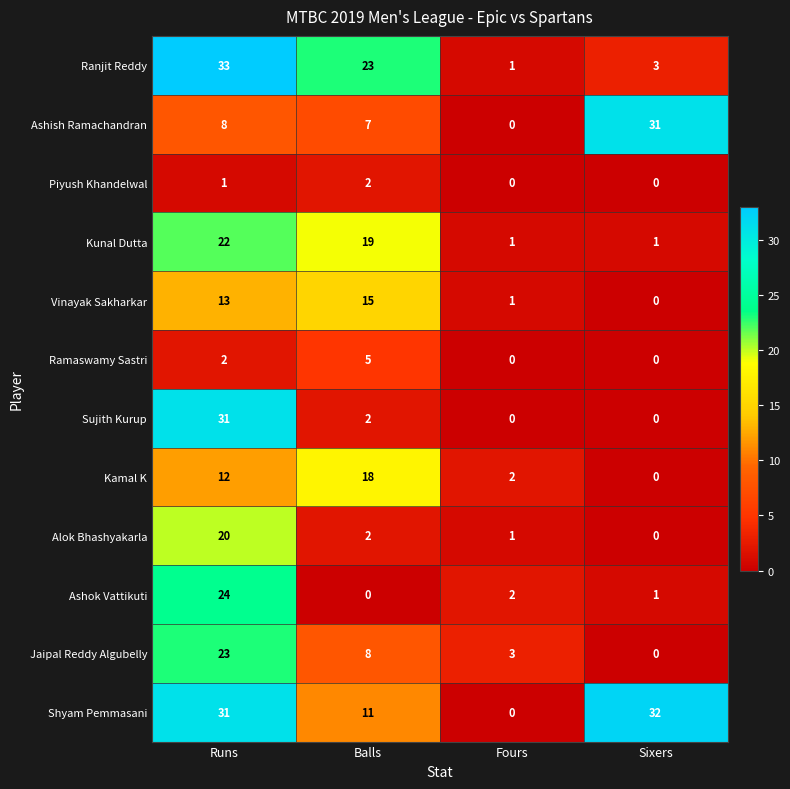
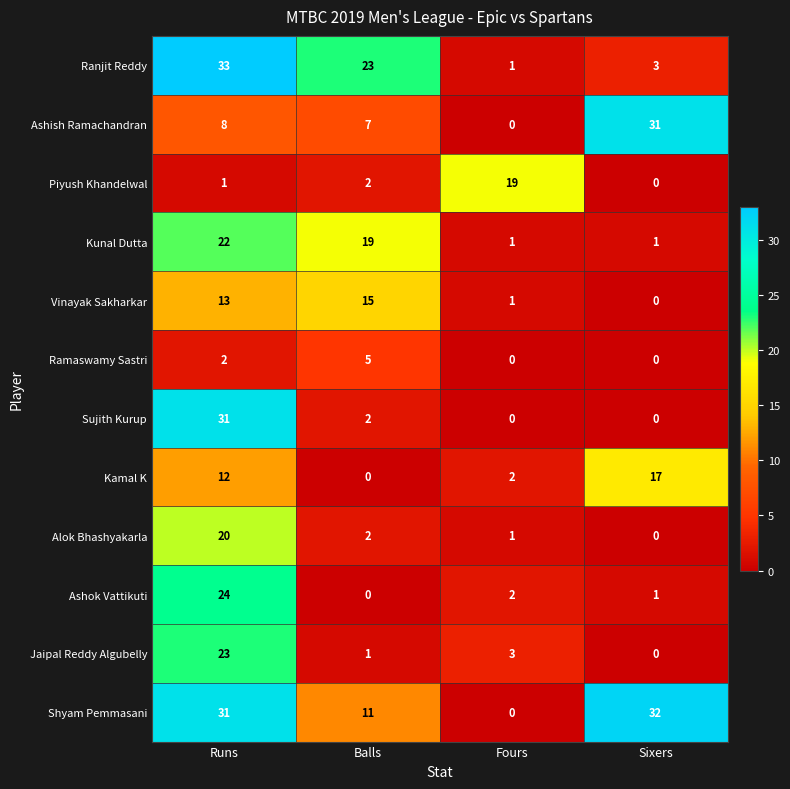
Piyush Khandelwal, Fours: 0 -> 19
Kamal K, Balls: 18 -> 0
Kamal K, Sixers: 0 -> 17
Jaipal Reddy Algubelly, Balls: 8 -> 1
